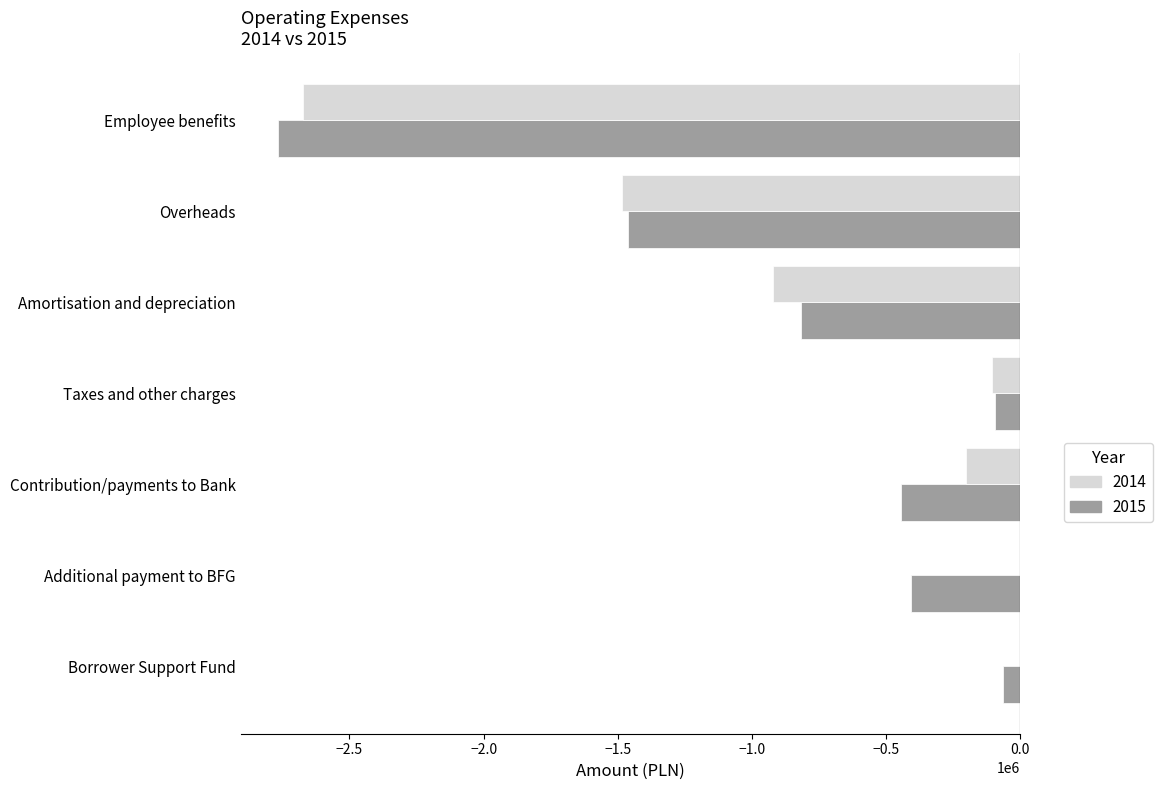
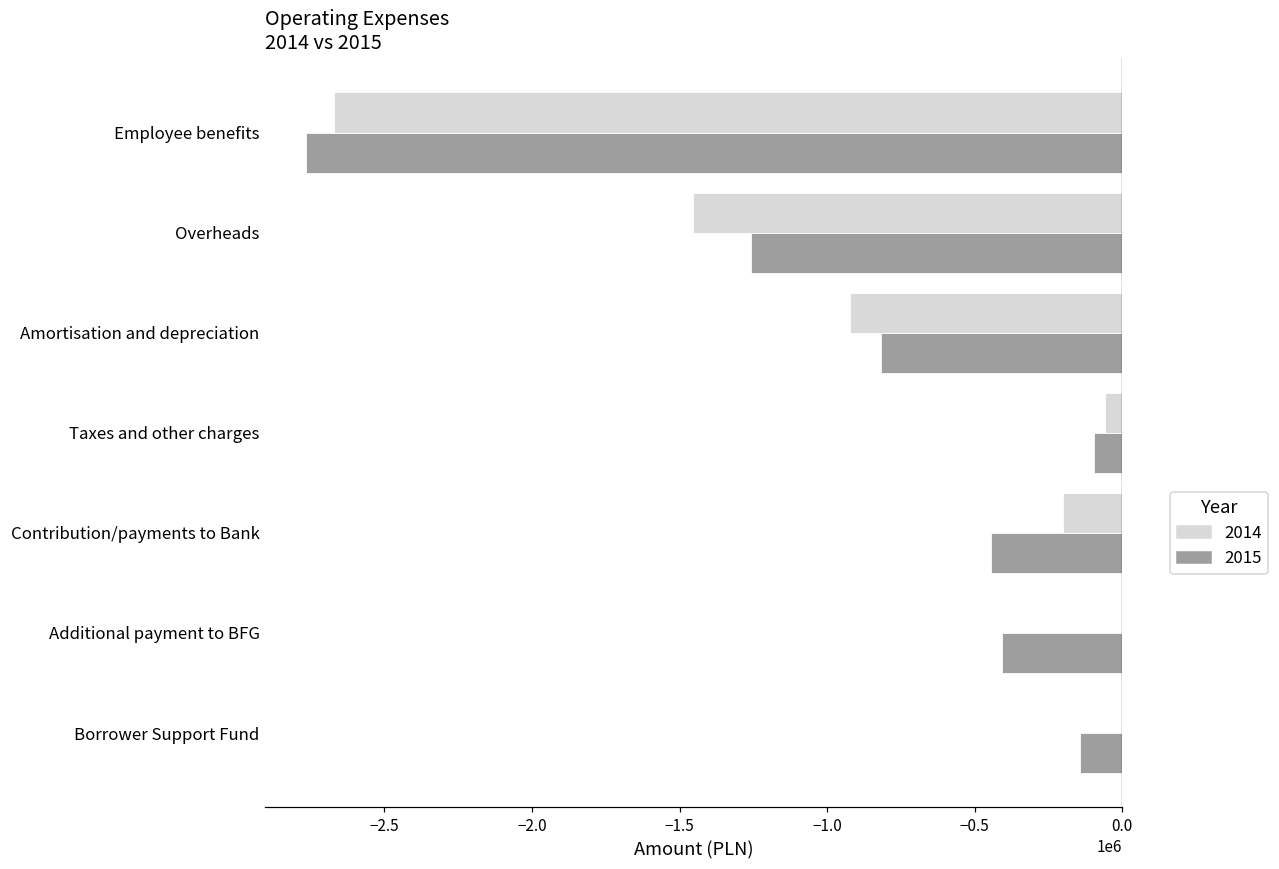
2014, Overheads: -1490000 -> -1450000
2015, Overheads: -1460000 -> -1260000
2014, Taxes and other charges: -110000 -> -60000
2015, Borrower Support Fund: -70000 -> -140000
